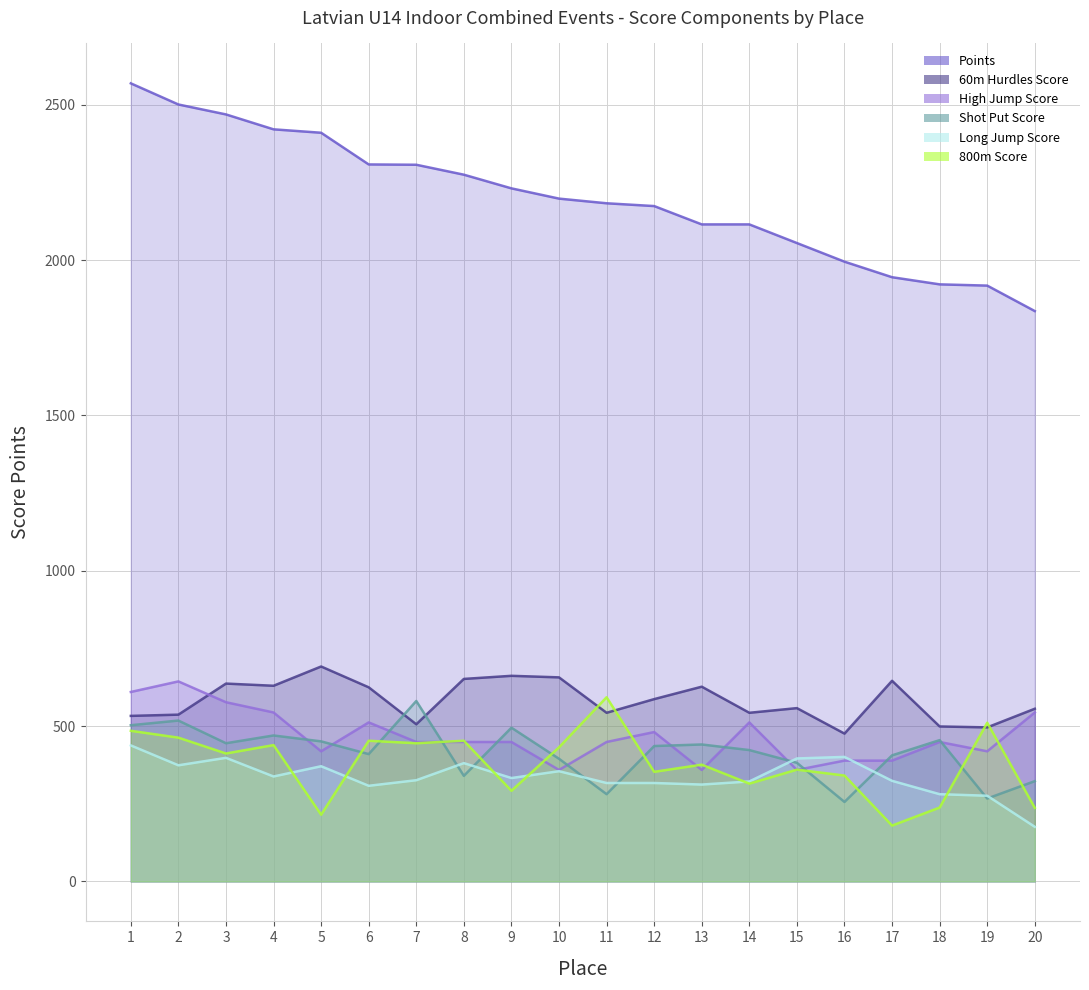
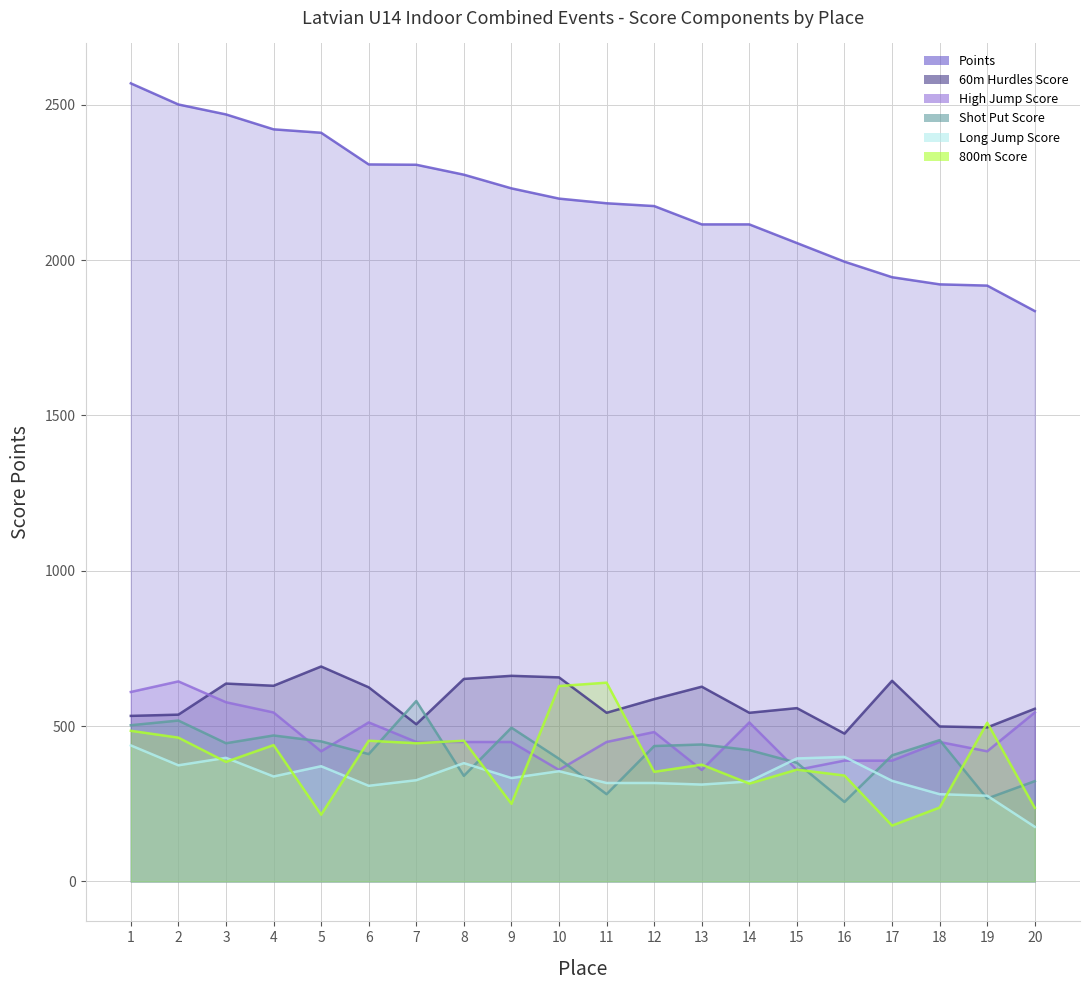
800m Score, 3: 410 -> 390
800m Score, 9: 290 -> 250
800m Score, 10: 430 -> 630
800m Score, 11: 590 -> 640
